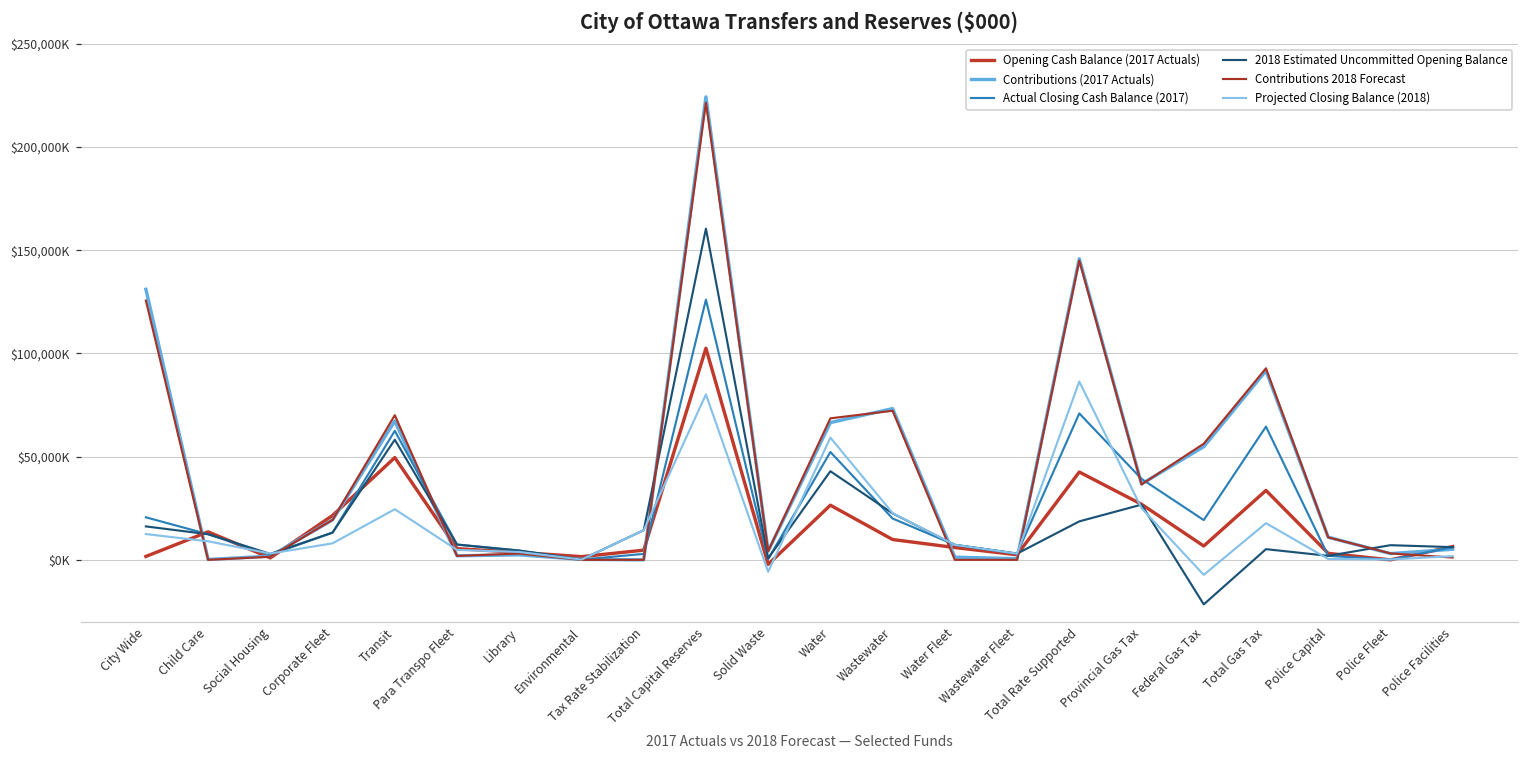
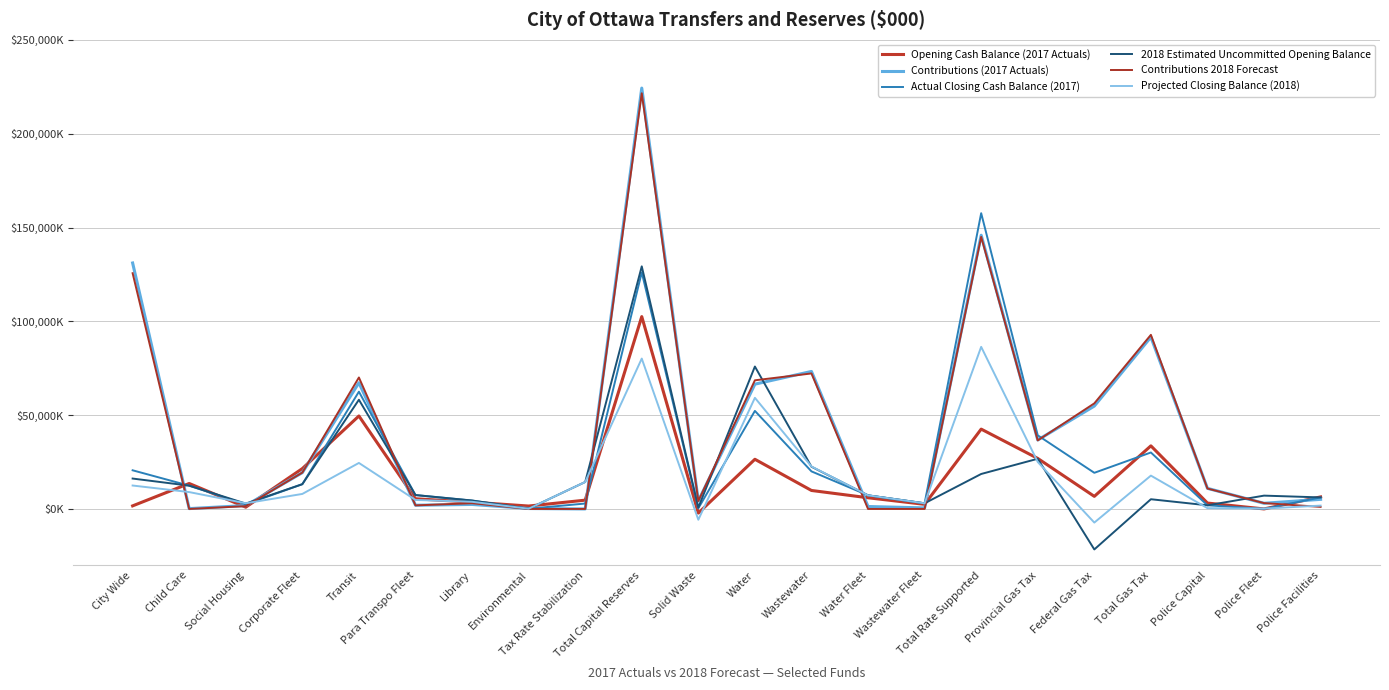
2018 Estimated Uncommitted Opening Balance, Total Capital Reserves: $160,000,000 -> $129,000,000
2018 Estimated Uncommitted Opening Balance, Water: $43,000,000 -> $76,000,000
Actual Closing Cash Balance (2017), Total Rate Supported: $71,000,000 -> $158,000,000
Actual Closing Cash Balance (2017), Total Gas Tax: $65,000,000 -> $30,000,000
